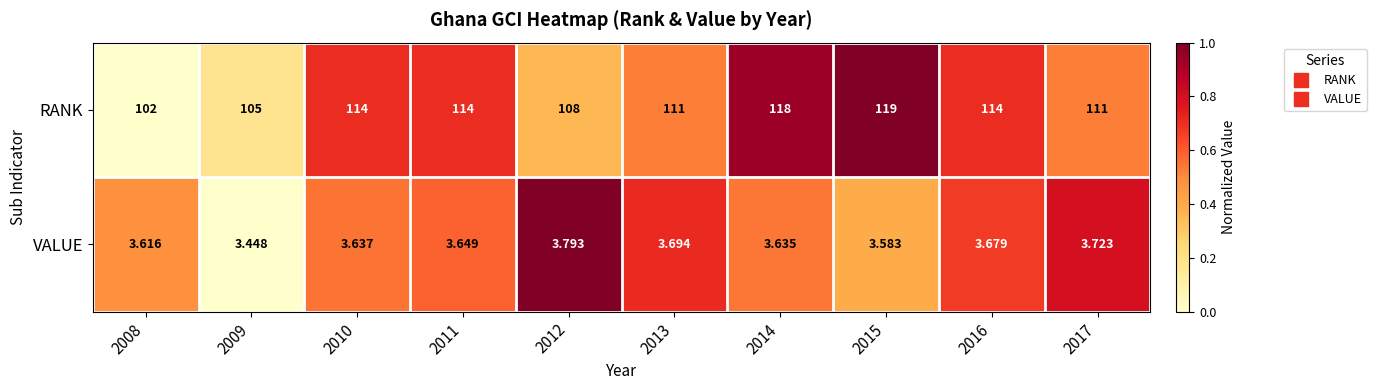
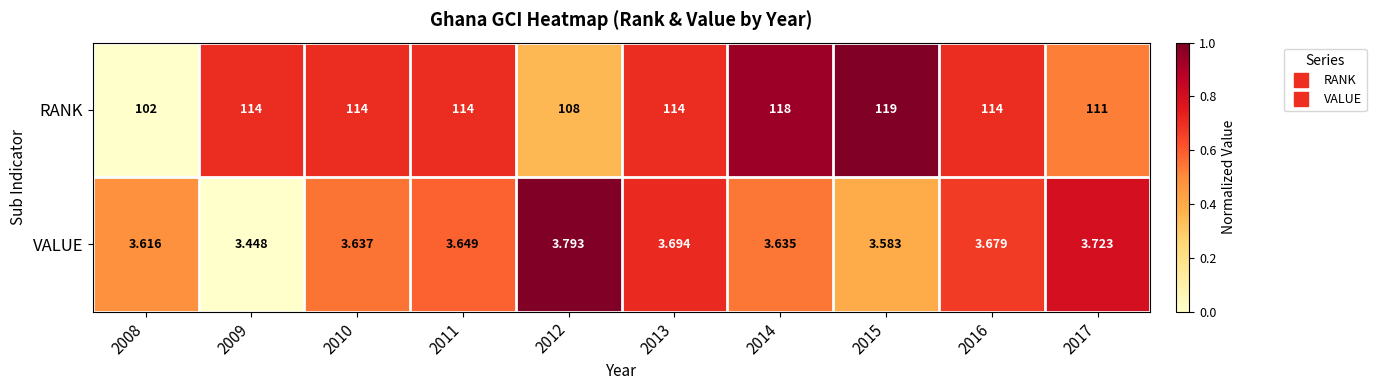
RANK, 2009: 105 -> 114
RANK, 2013: 111 -> 114
